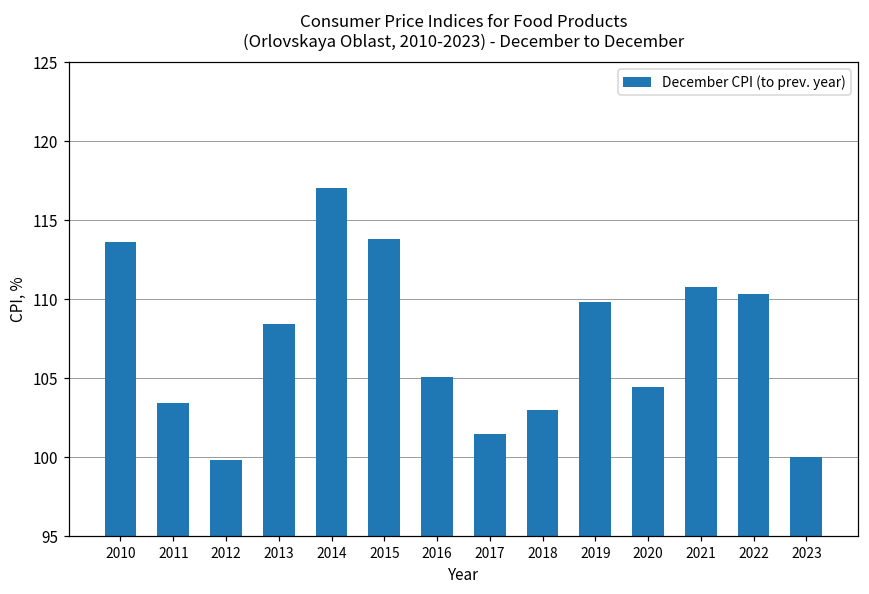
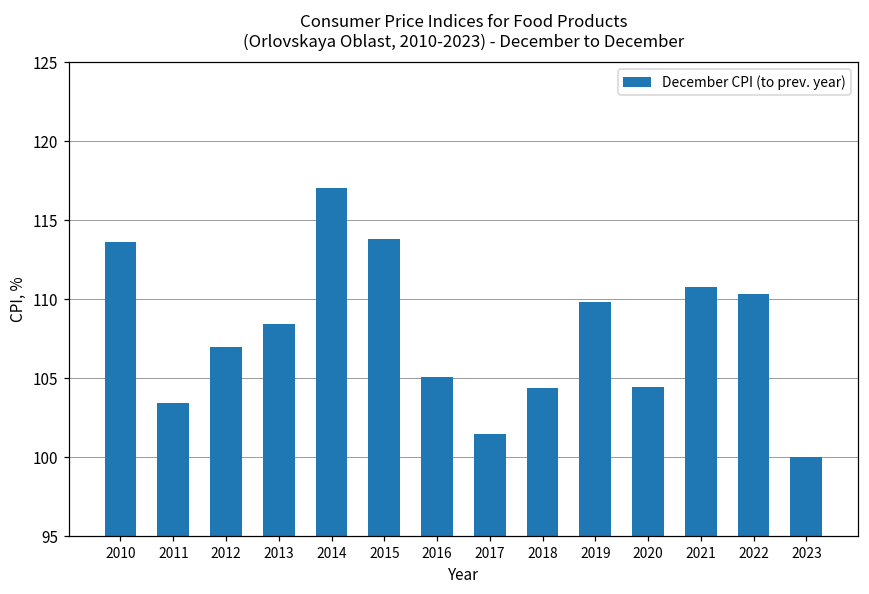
2012: 99.9 -> 107.0
2018: 103.0 -> 104.4
